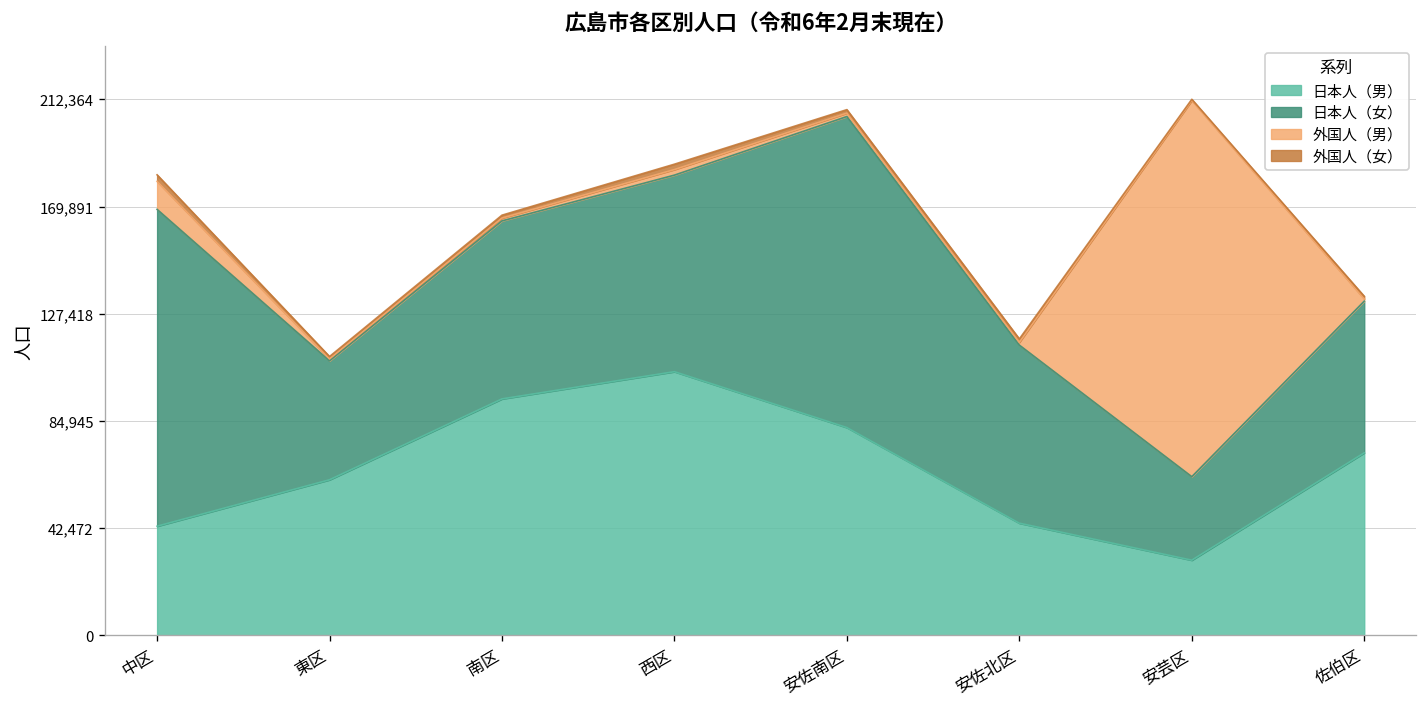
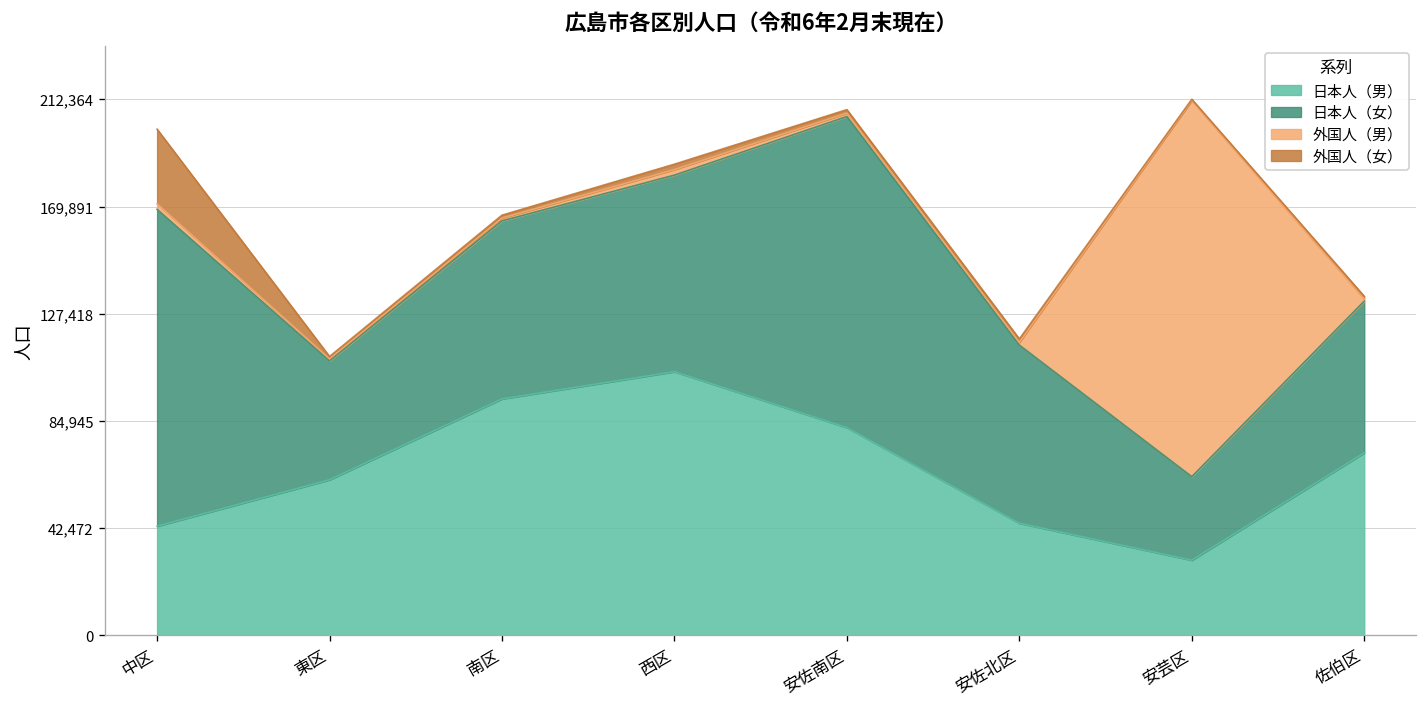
外国人（男）, 中区: 11,000 -> 2,000
外国人（女）, 中区: 3,000 -> 30,000
